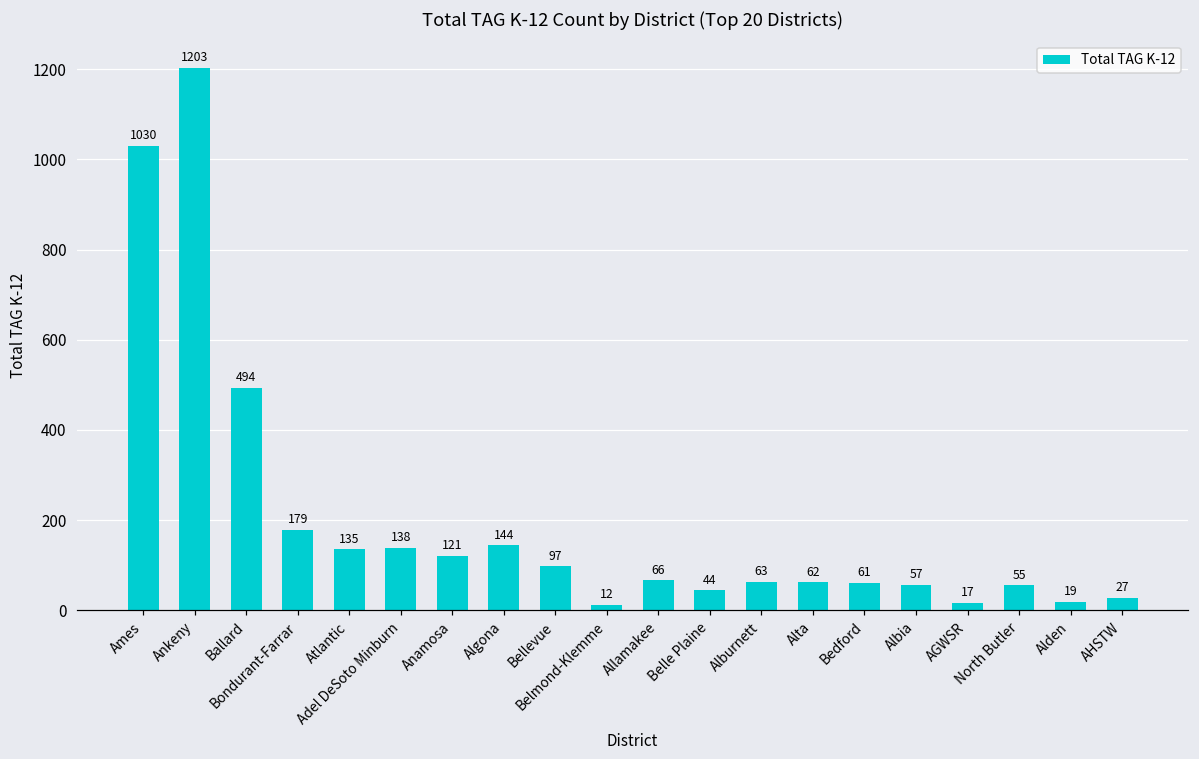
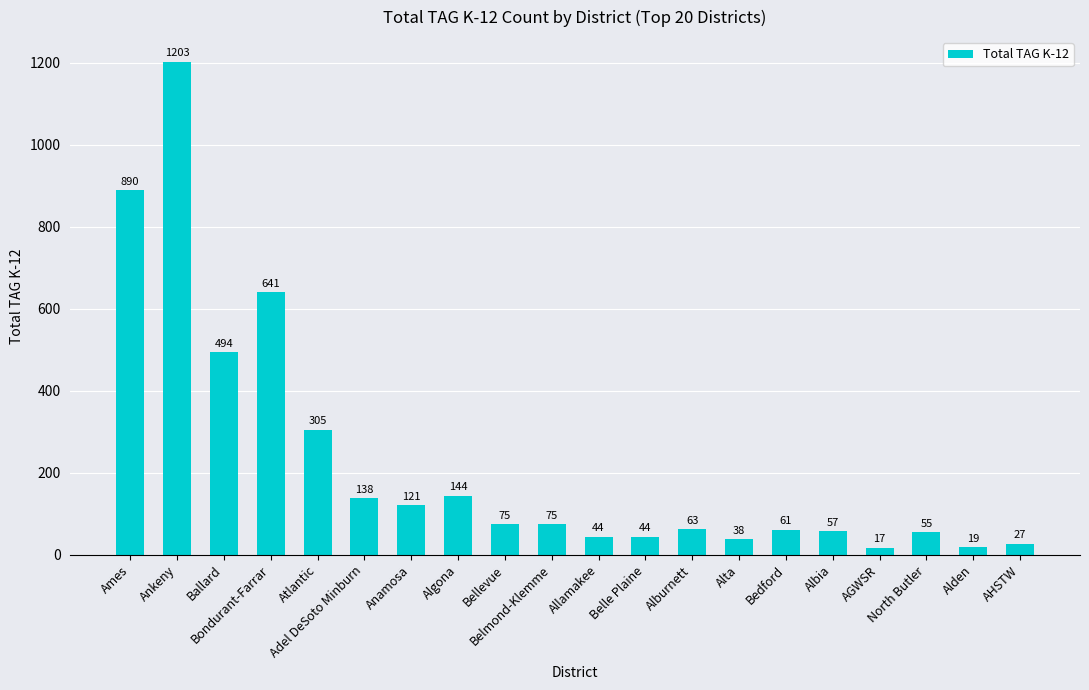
Ames: 1030 -> 890
Bondurant-Farrar: 179 -> 641
Atlantic: 135 -> 305
Bellevue: 97 -> 75
Belmond-Klemme: 12 -> 75
Allamakee: 66 -> 44
Alta: 62 -> 38
